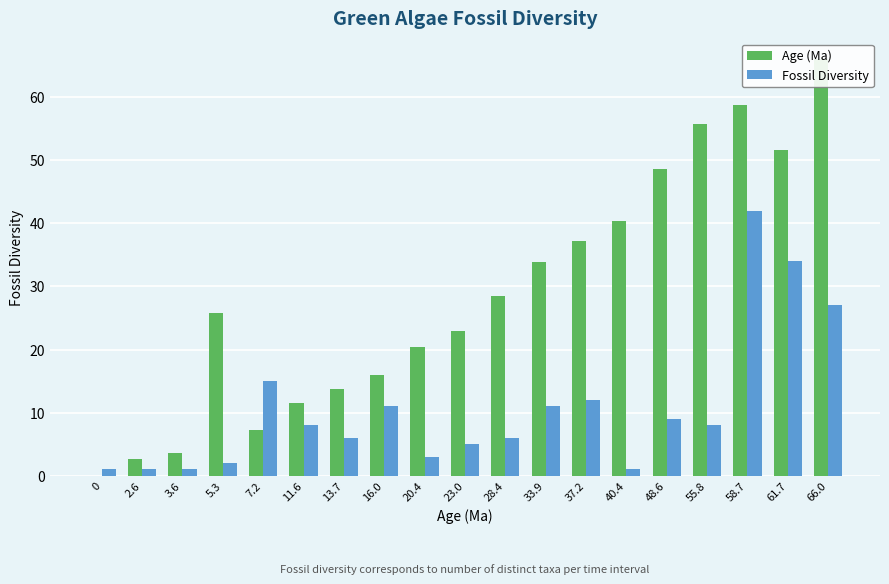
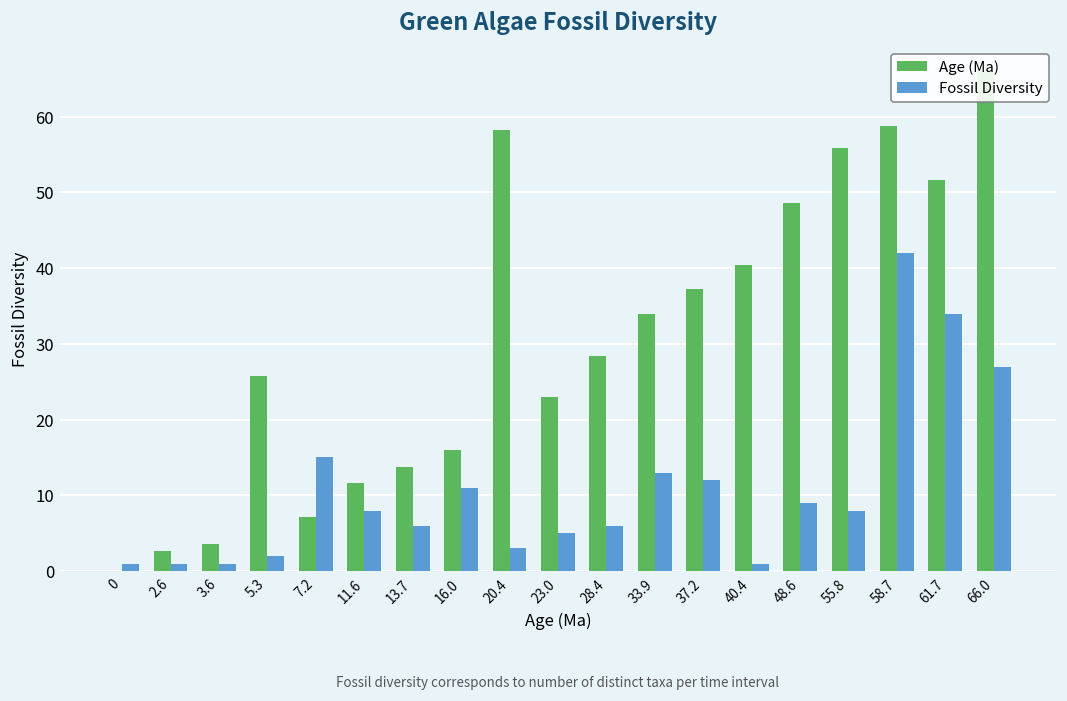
Age (Ma), 20.4: 20 -> 58
Fossil Diversity, 33.9: 11 -> 13
